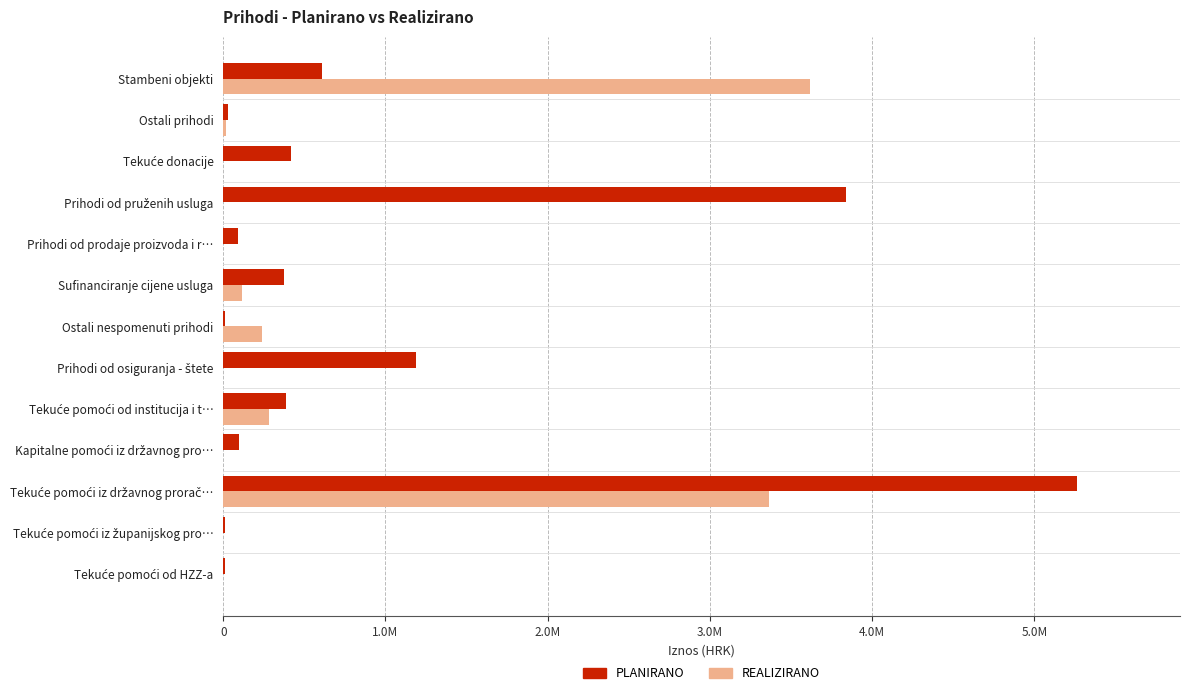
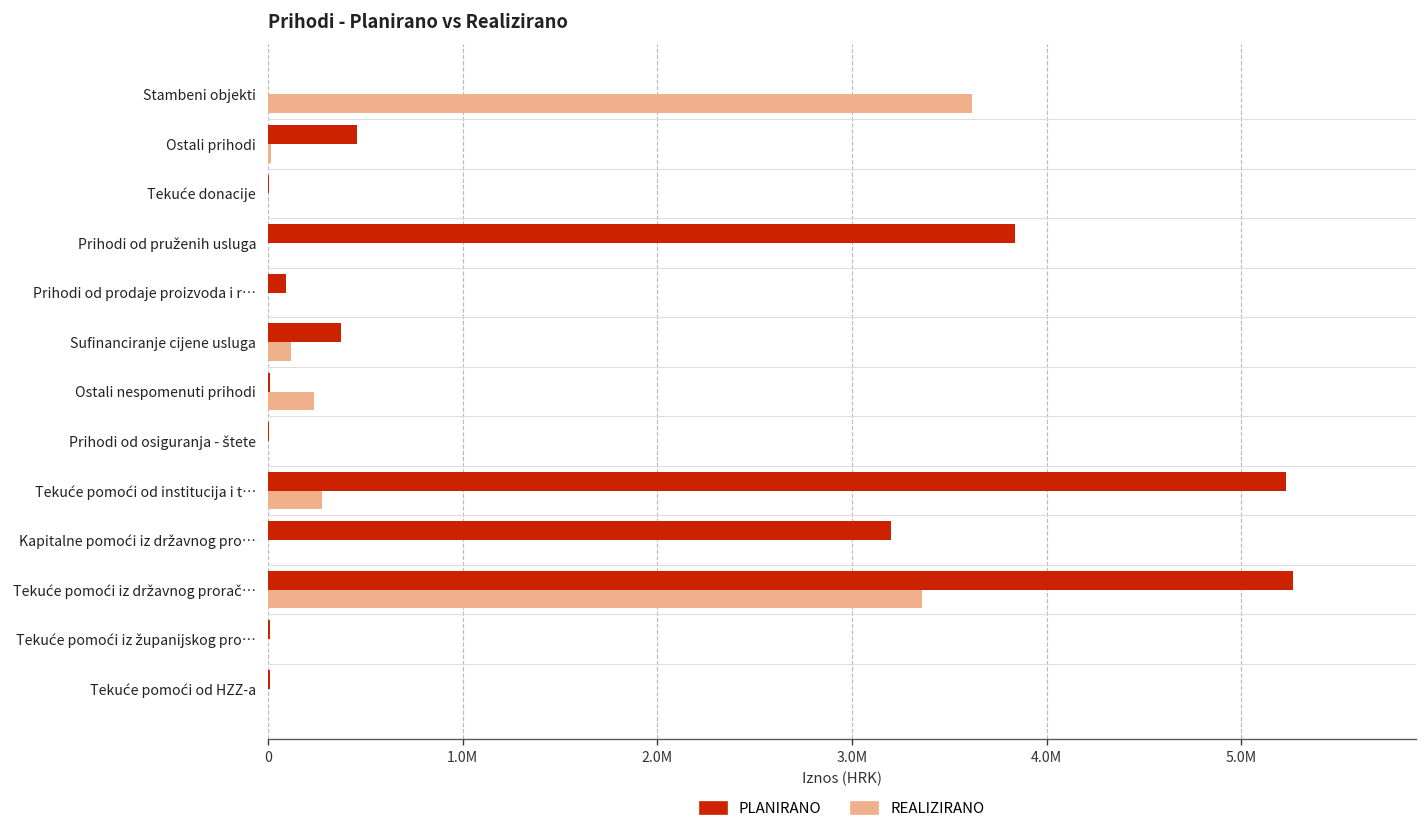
PLANIRANO, Stambeni objekti: 610000 -> 0
PLANIRANO, Ostali prihodi: 30000 -> 460000
PLANIRANO, Tekuće donacije: 420000 -> 10000
PLANIRANO, Prihodi od osiguranja - štete: 1190000 -> 10000
PLANIRANO, Tekuće pomoći od institucija i t…: 390000 -> 5230000
PLANIRANO, Kapitalne pomoći iz državnog pro…: 100000 -> 3200000
